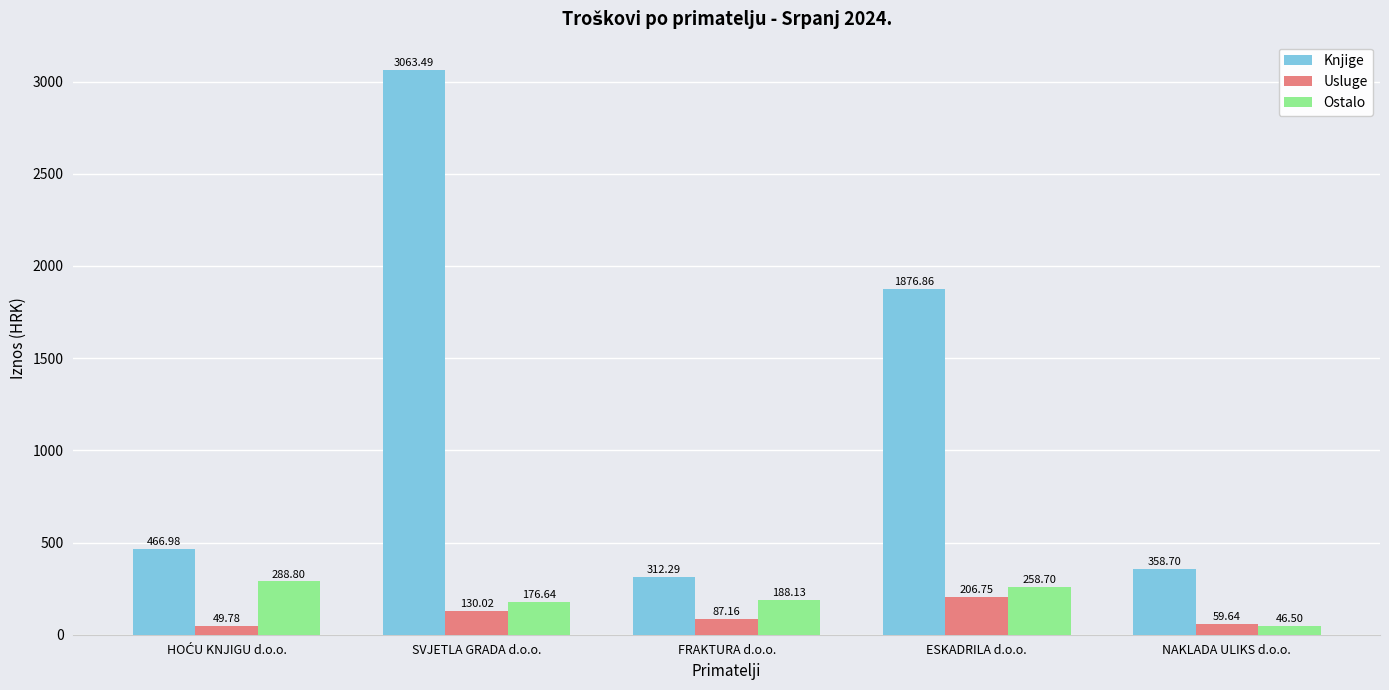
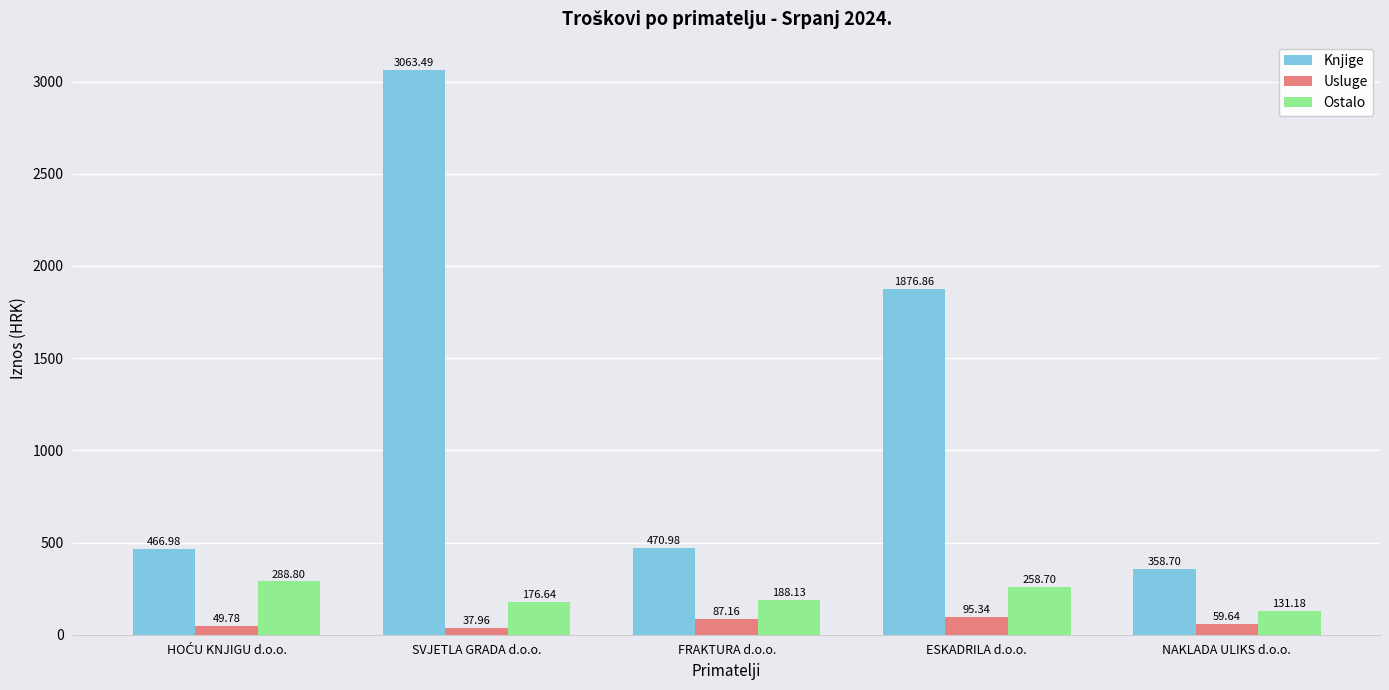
Usluge, SVJETLA GRADA d.o.o.: 130.02 -> 37.96
Knjige, FRAKTURA d.o.o.: 312.29 -> 470.98
Usluge, ESKADRILA d.o.o.: 206.75 -> 95.34
Ostalo, NAKLADA ULIKS d.o.o.: 46.50 -> 131.18
